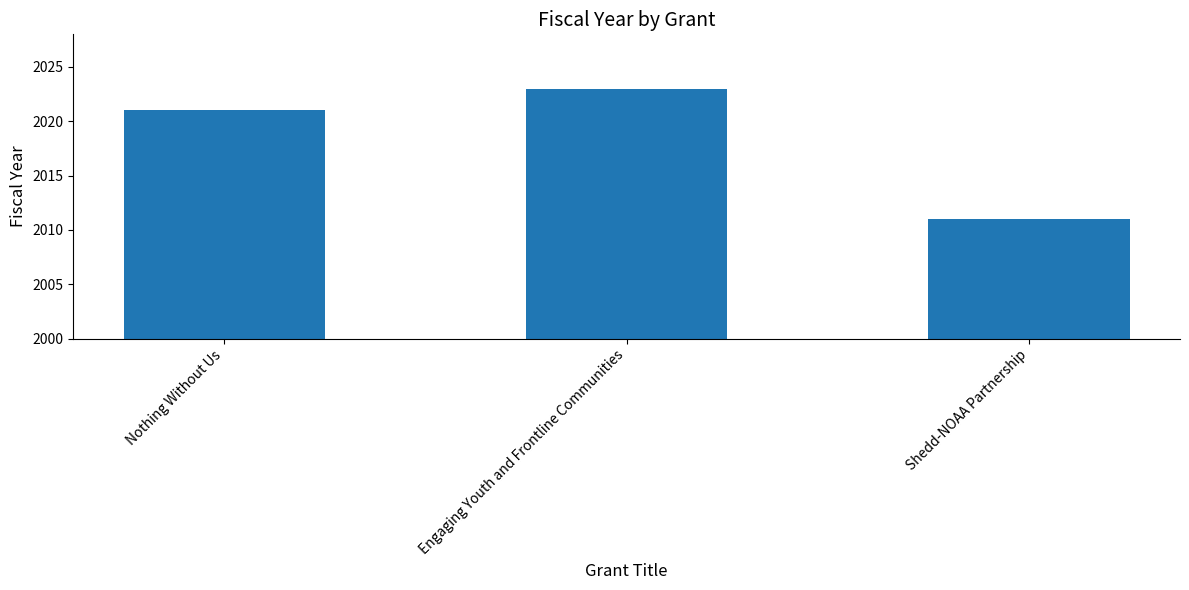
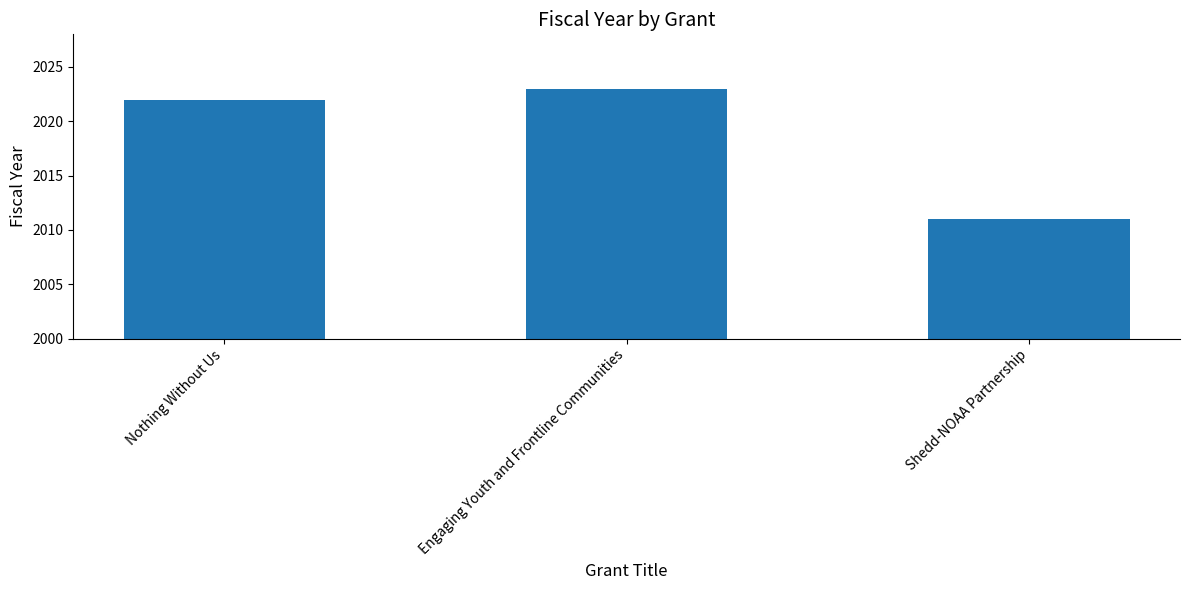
Nothing Without Us: 2021 -> 2022
